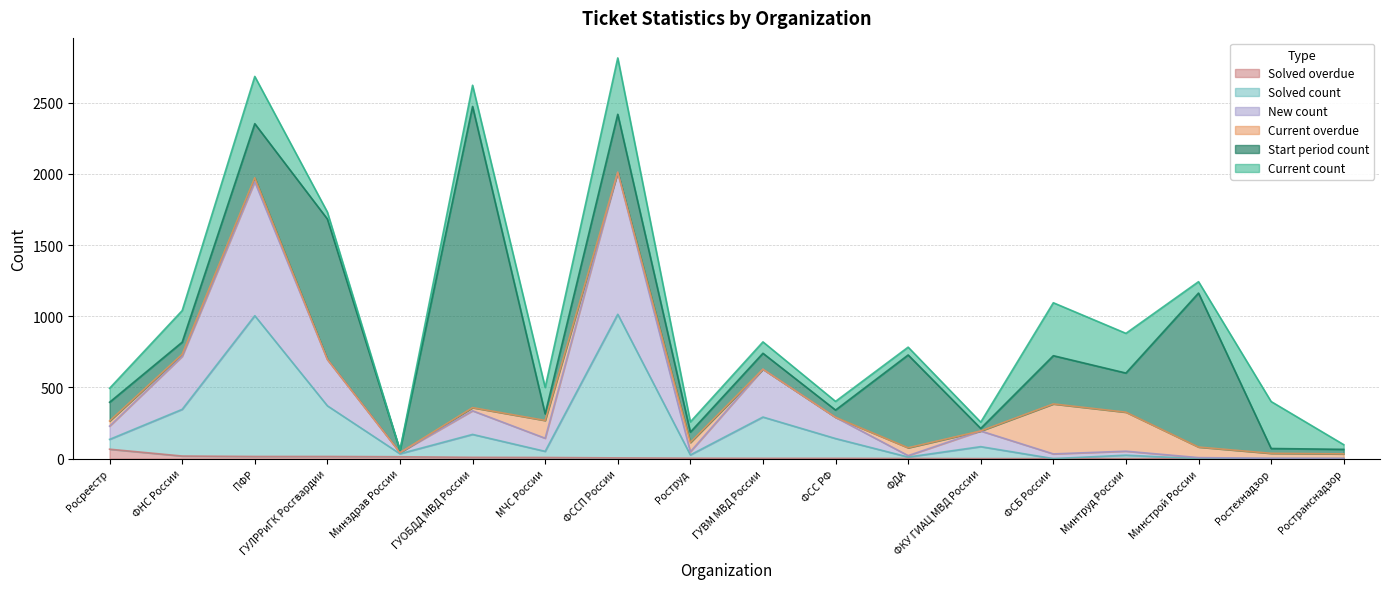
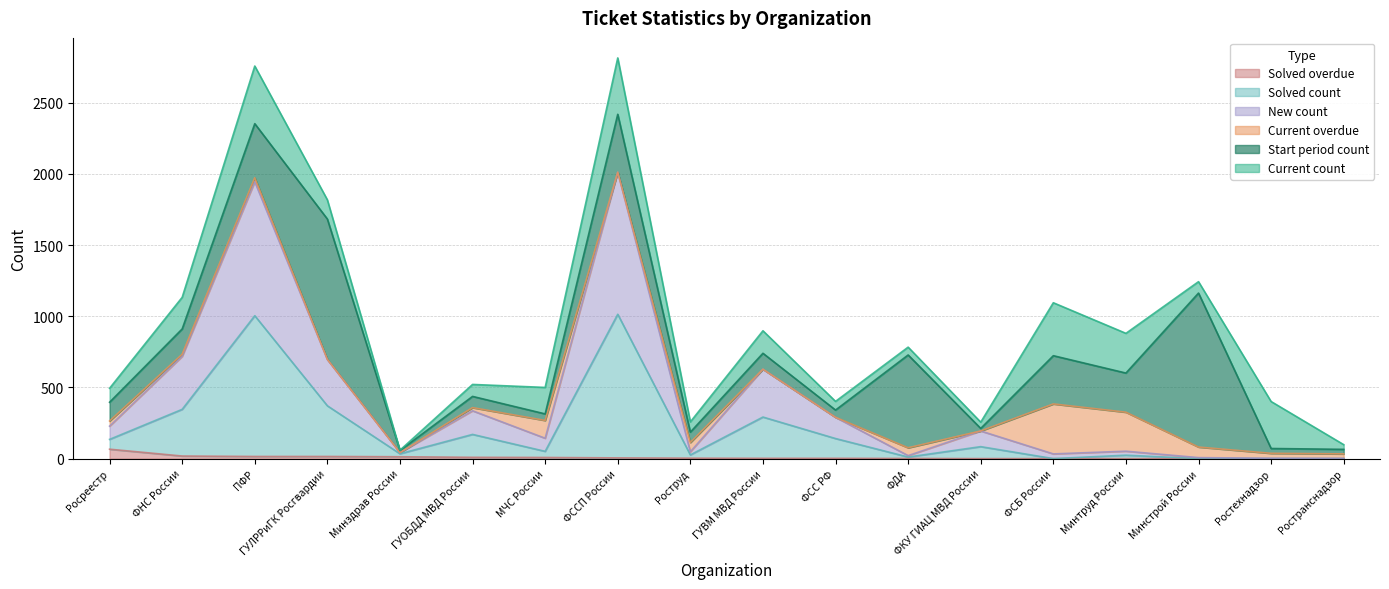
Start period count, ФНС России: 90 -> 180
Current count, ПФР: 330 -> 410
Current count, ГУЛРРиГК Росгвардии: 50 -> 140
Start period count, ГУОБДД МВД России: 2120 -> 80
Current count, ГУОБДД МВД России: 150 -> 80
Current count, ГУВМ МВД России: 80 -> 160
